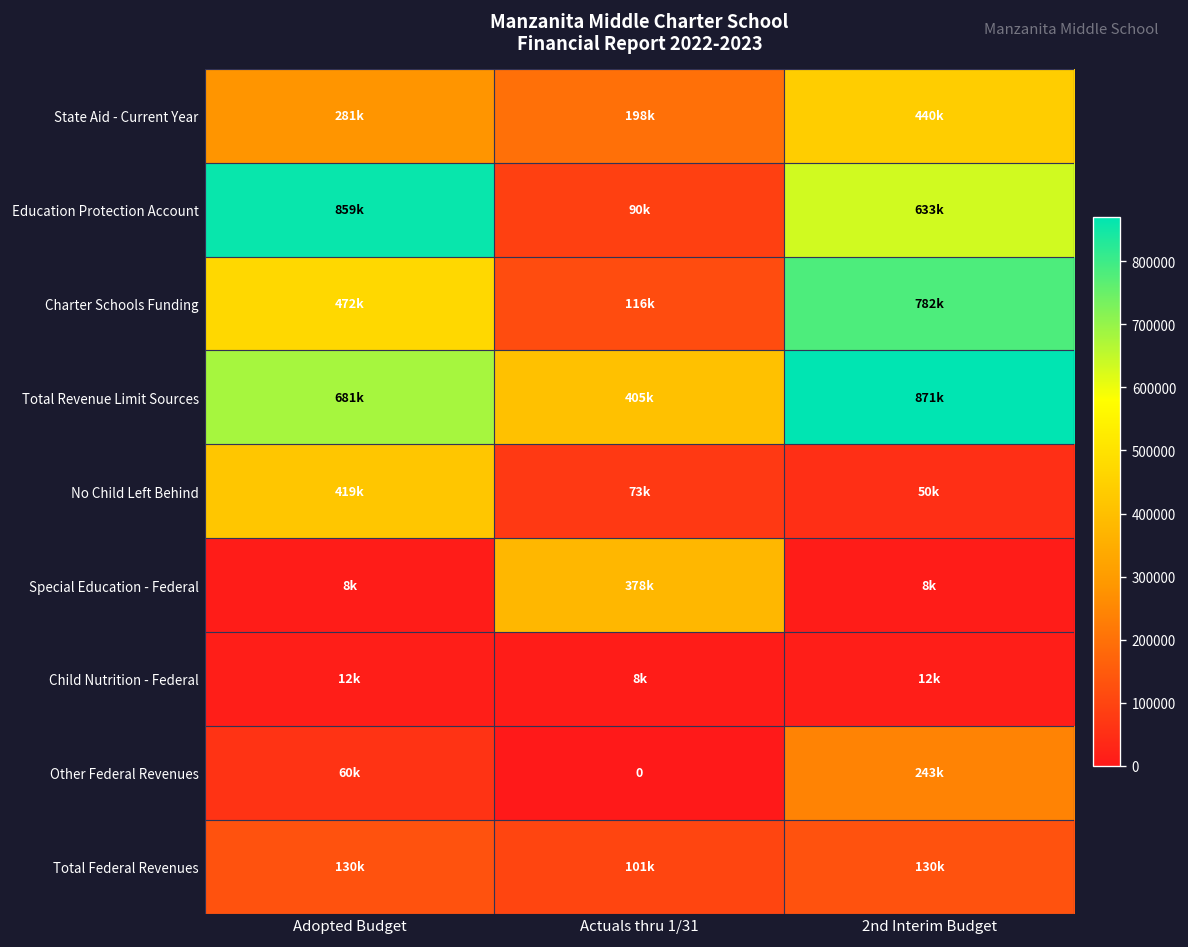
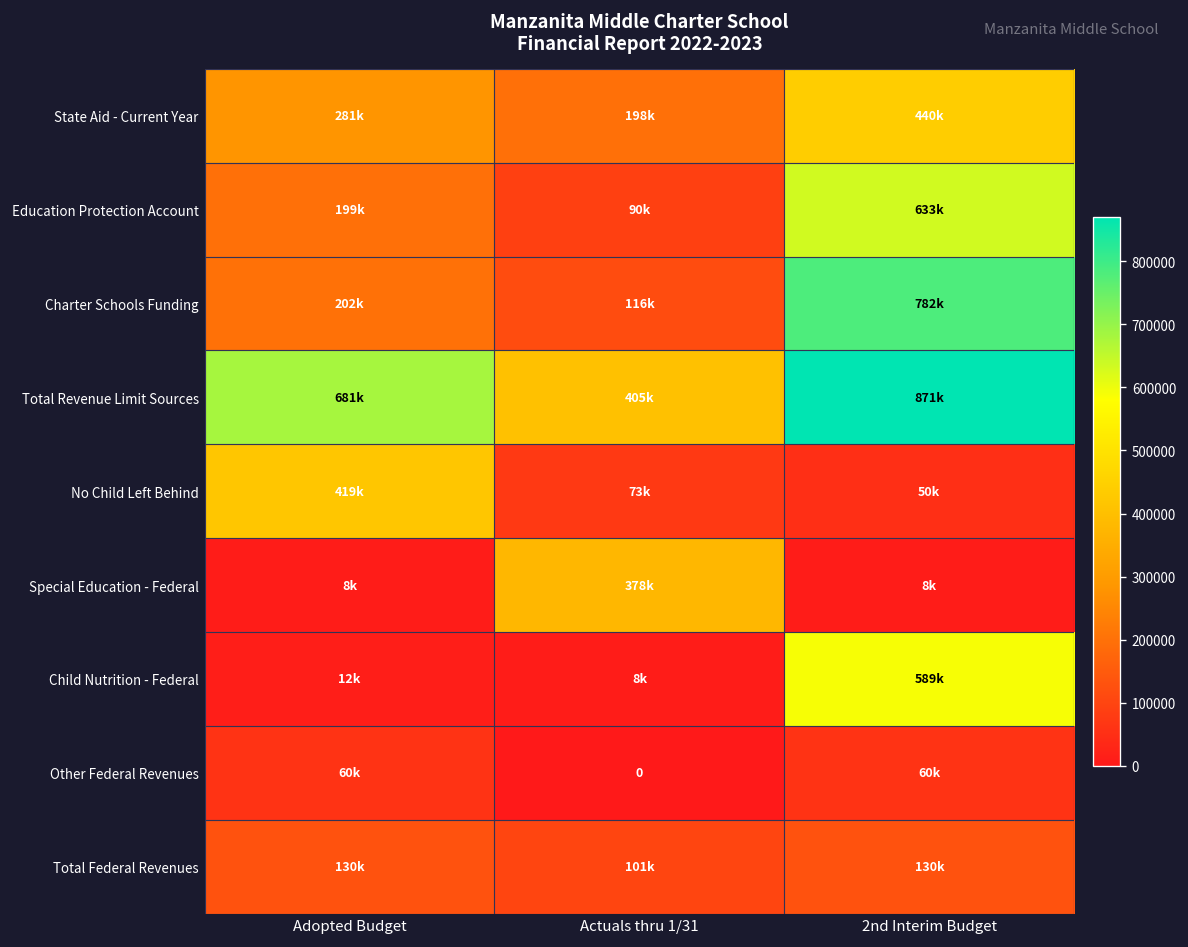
Education Protection Account, Adopted Budget: 859k -> 199k
Charter Schools Funding, Adopted Budget: 472k -> 202k
Child Nutrition - Federal, 2nd Interim Budget: 12k -> 589k
Other Federal Revenues, 2nd Interim Budget: 243k -> 60k
